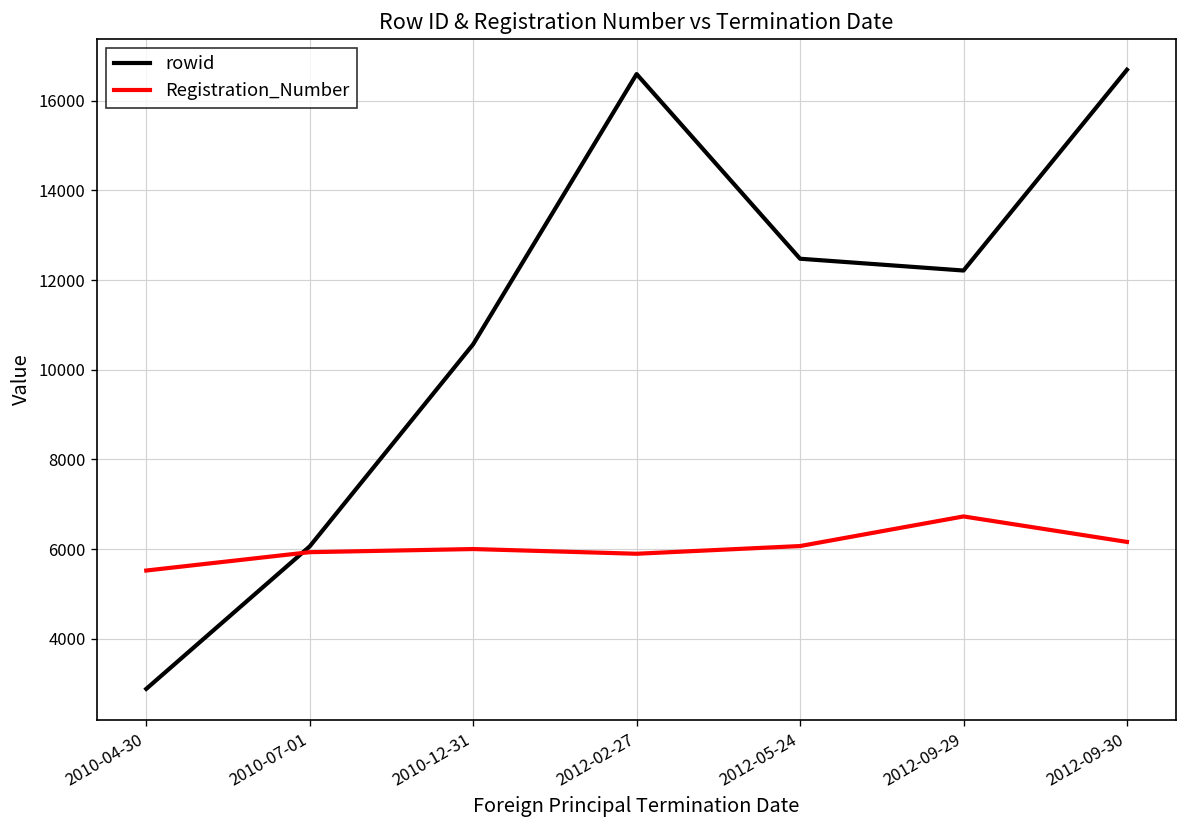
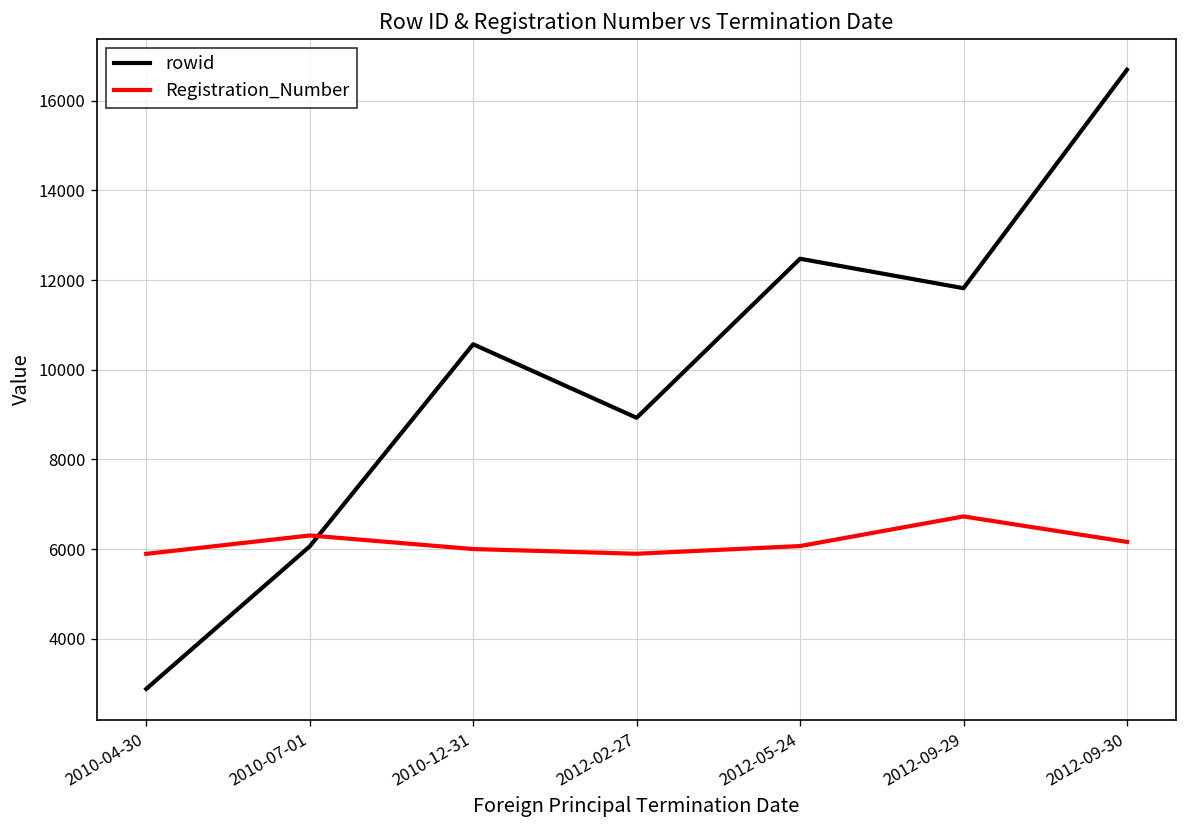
Registration_Number, 2010-04-30: 5500 -> 5900
Registration_Number, 2010-07-01: 5900 -> 6300
rowid, 2012-02-27: 16600 -> 8900
rowid, 2012-09-29: 12200 -> 11800
